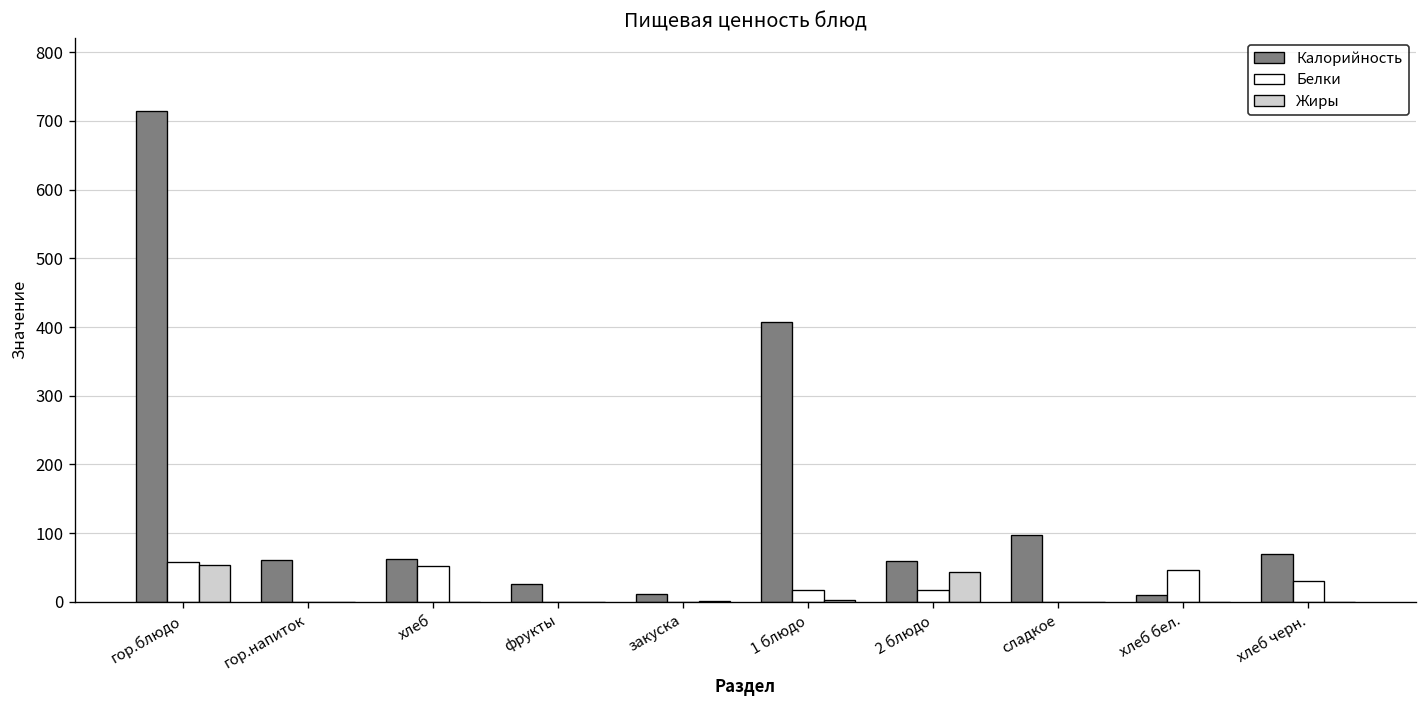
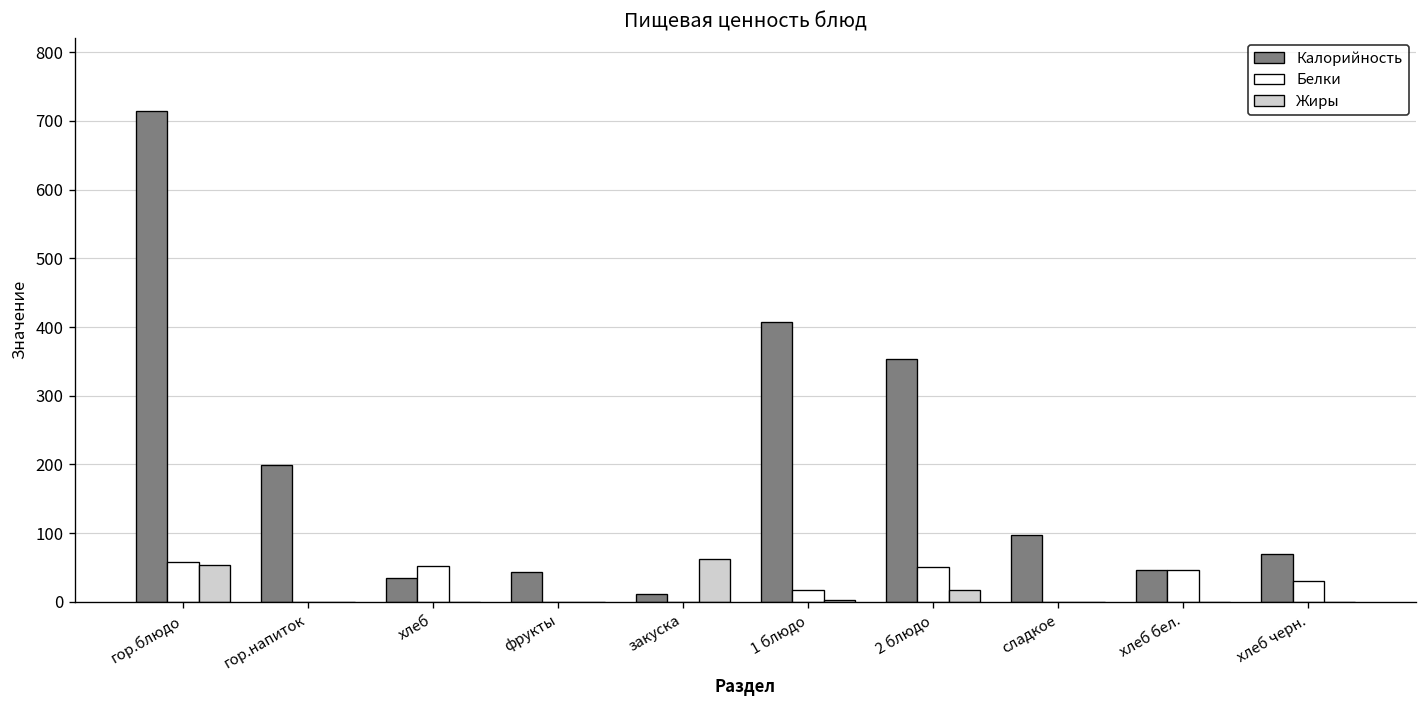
Калорийность, гор.напиток: 60 -> 200
Калорийность, хлеб: 60 -> 40
Калорийность, фрукты: 30 -> 40
Жиры, закуска: 0 -> 60
Калорийность, 2 блюдо: 60 -> 350
Белки, 2 блюдо: 20 -> 50
Жиры, 2 блюдо: 40 -> 20
Калорийность, хлеб бел.: 10 -> 50
